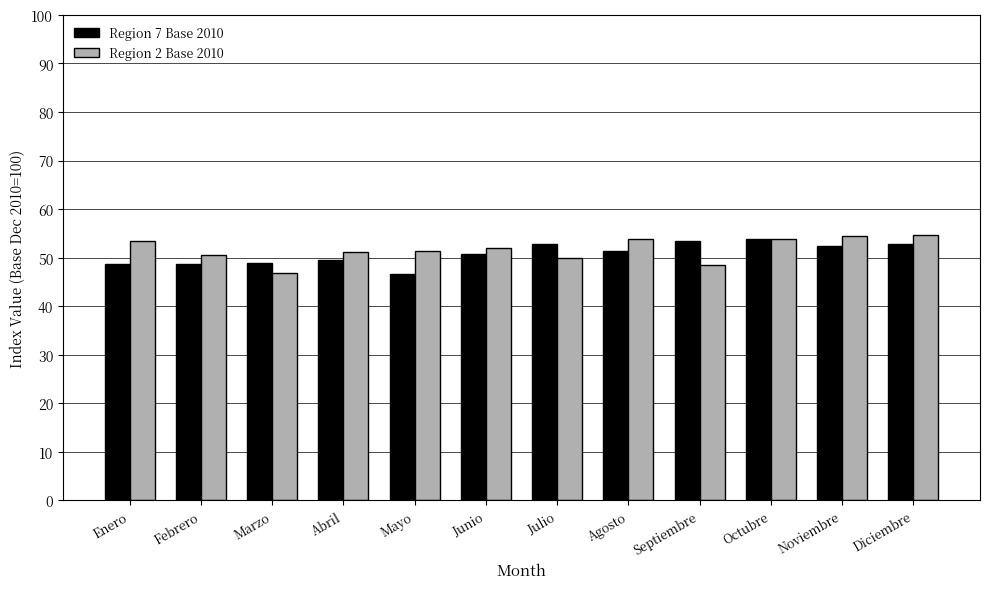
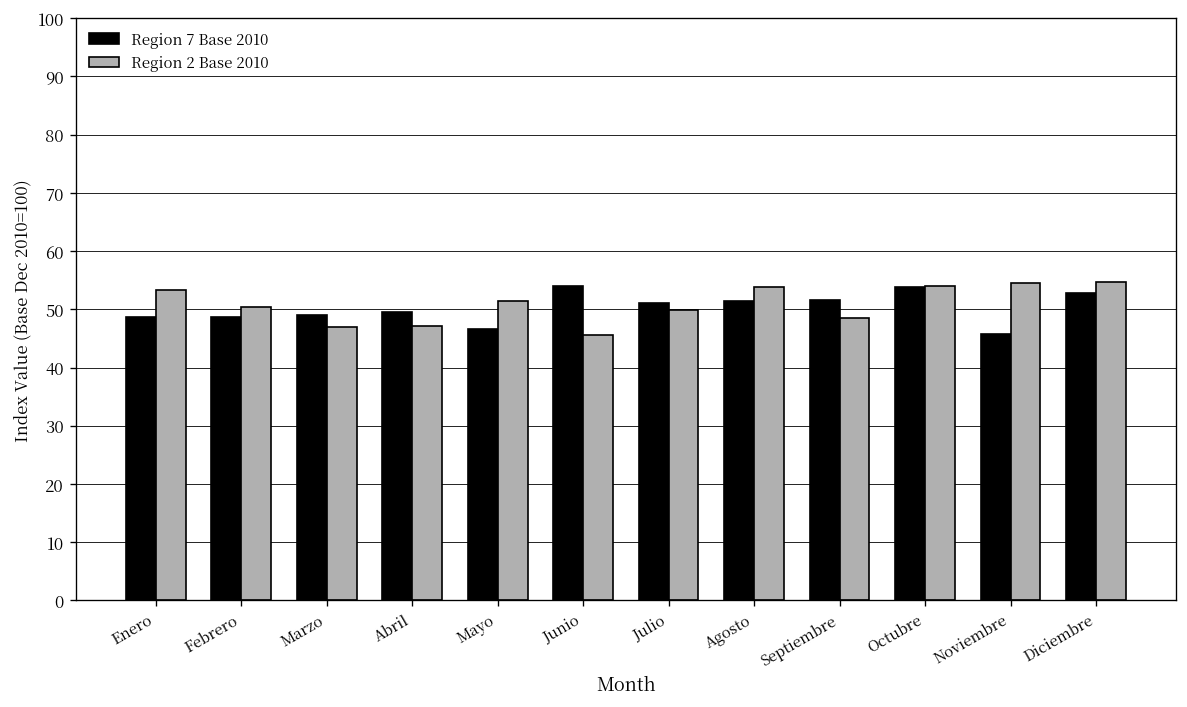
Region 2 Base 2010, Abril: 51 -> 47
Region 7 Base 2010, Junio: 51 -> 54
Region 2 Base 2010, Junio: 52 -> 45
Region 7 Base 2010, Julio: 53 -> 51
Region 7 Base 2010, Septiembre: 53 -> 52
Region 7 Base 2010, Noviembre: 52 -> 46
